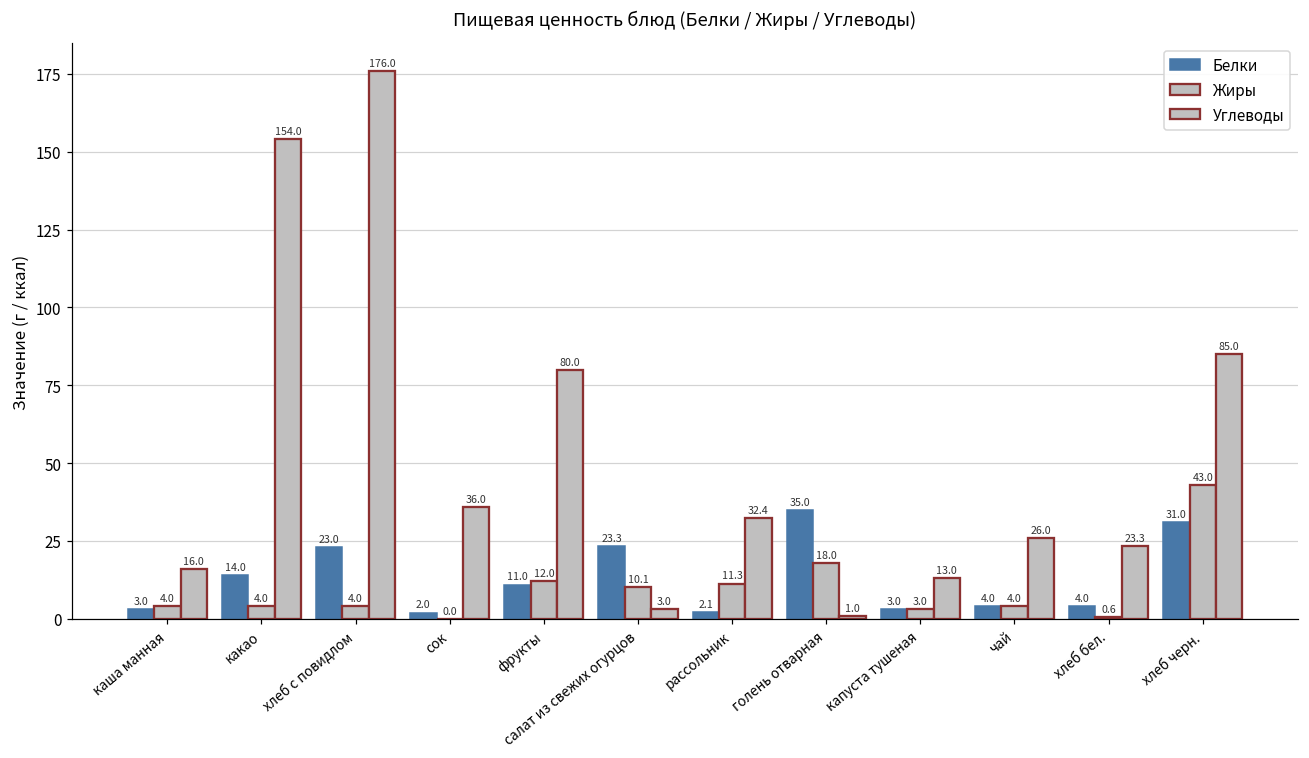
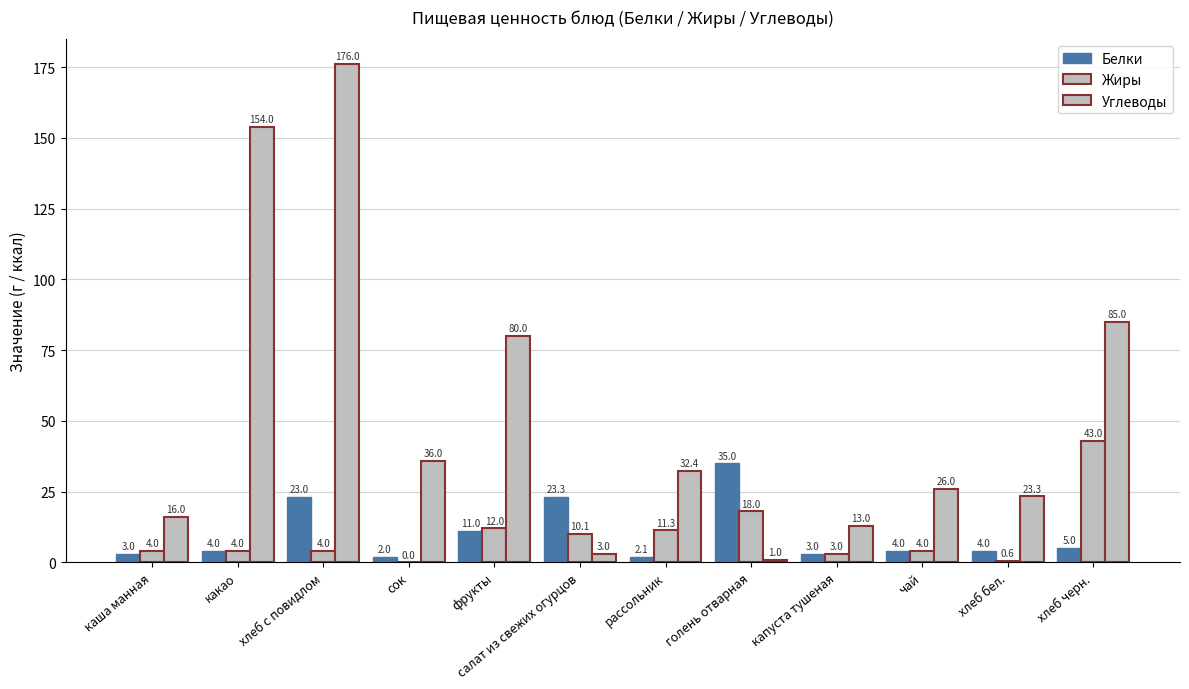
Белки, какао: 14.0 -> 4.0
Белки, хлеб черн.: 31.0 -> 5.0
